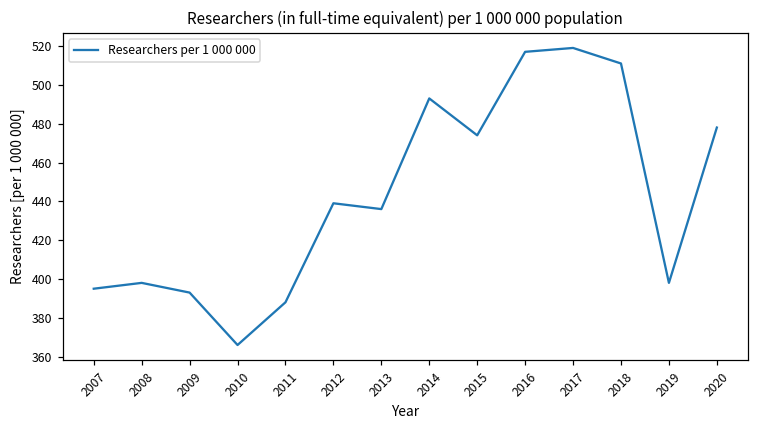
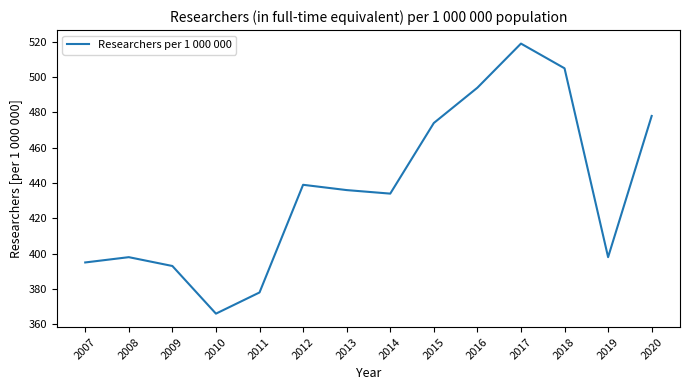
2011: 388 -> 378
2014: 493 -> 434
2016: 517 -> 494
2018: 511 -> 505
